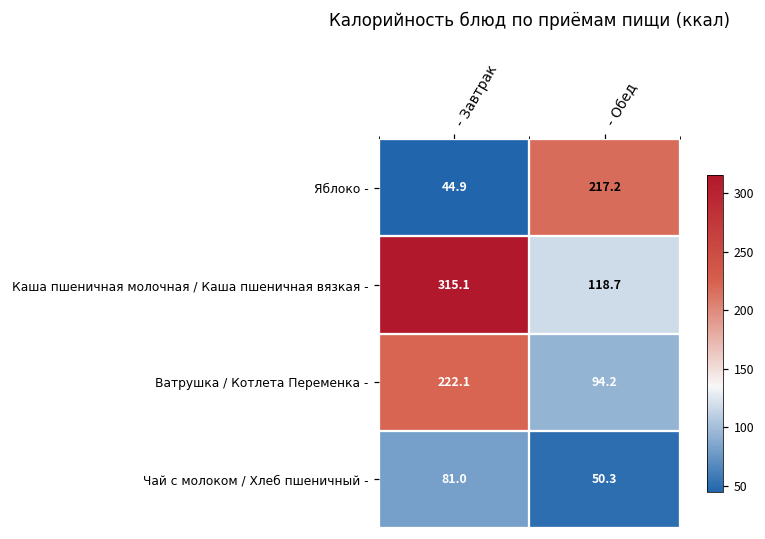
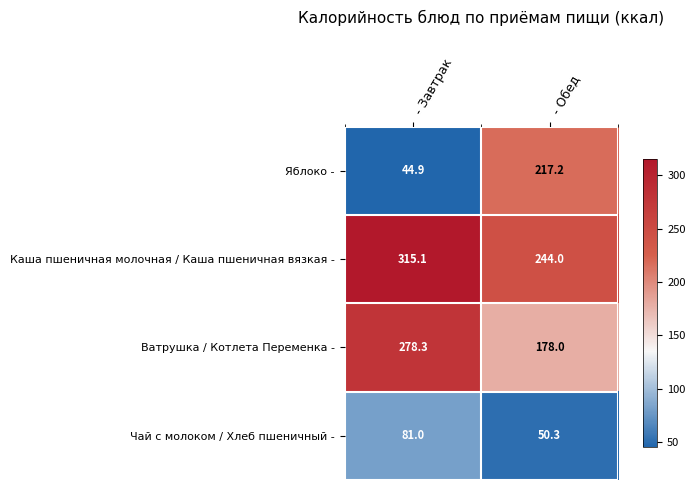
Каша пшеничная молочная / Каша пшеничная вязкая -, - Обед: 118.7 -> 244.0
Ватрушка / Котлета Переменка -, - Завтрак: 222.1 -> 278.3
Ватрушка / Котлета Переменка -, - Обед: 94.2 -> 178.0
